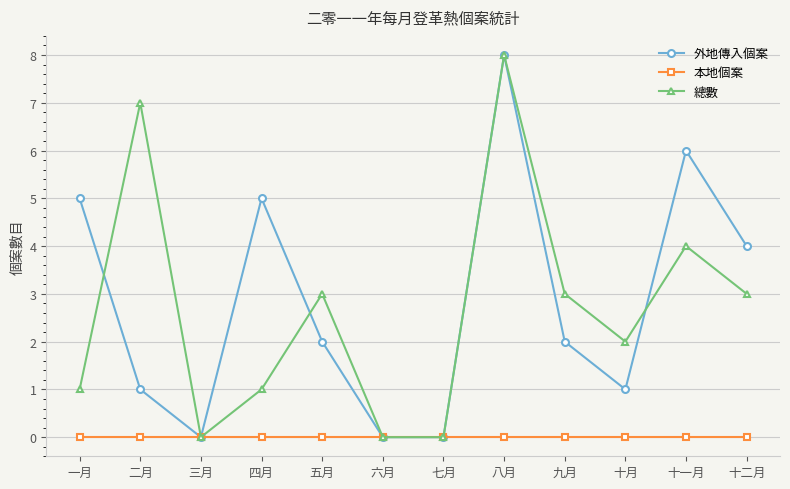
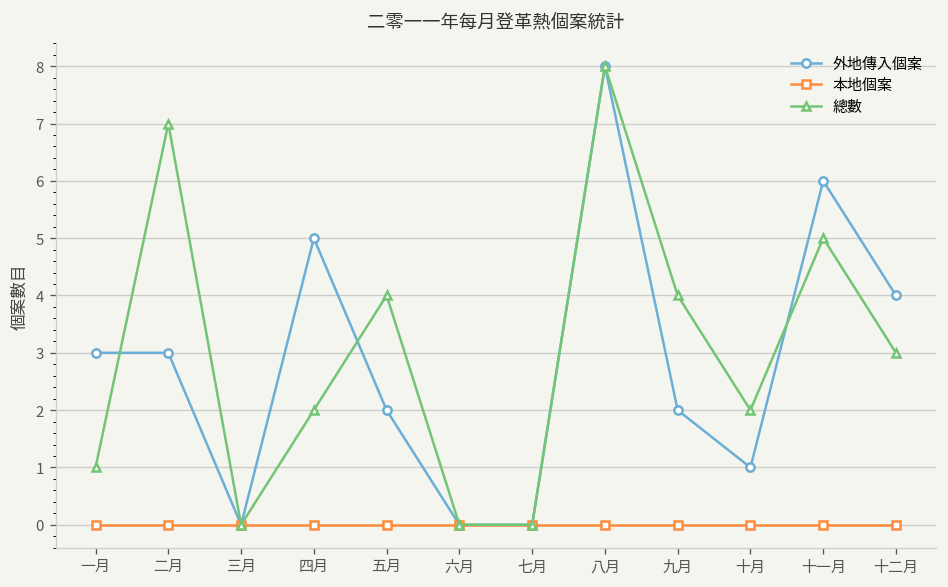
外地傳入個案, 一月: 5 -> 3
外地傳入個案, 二月: 1 -> 3
總數, 四月: 1 -> 2
總數, 五月: 3 -> 4
總數, 九月: 3 -> 4
總數, 十一月: 4 -> 5
